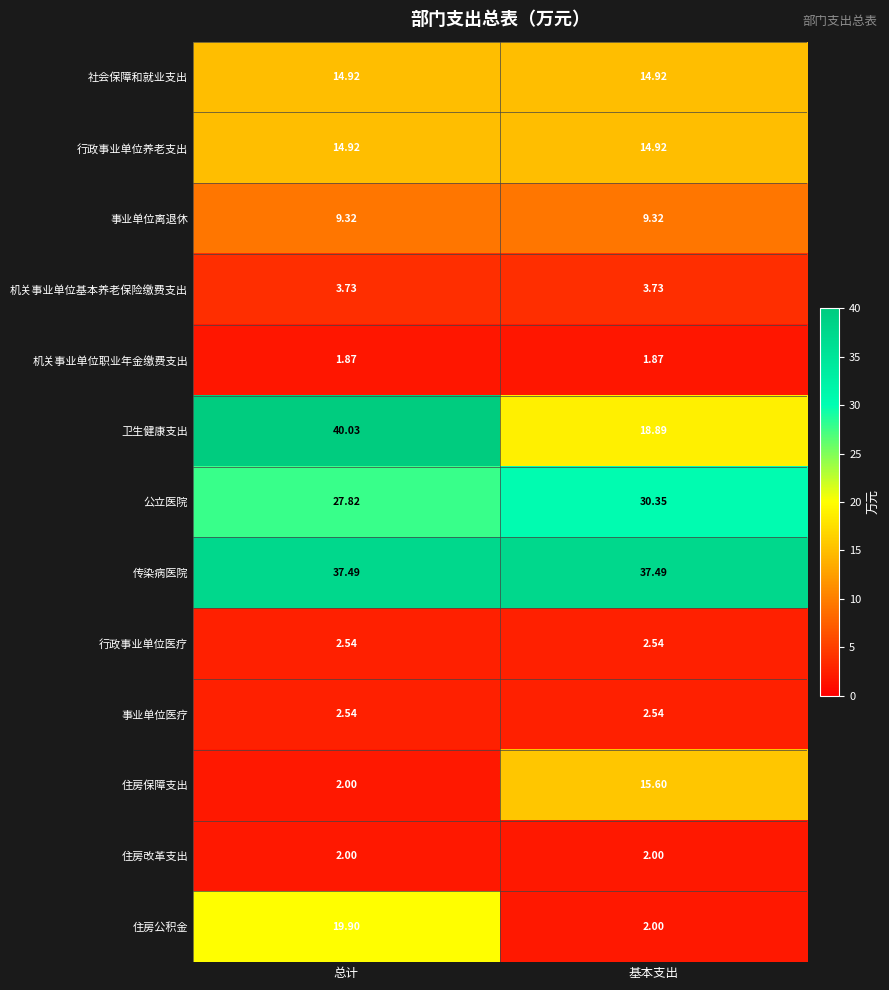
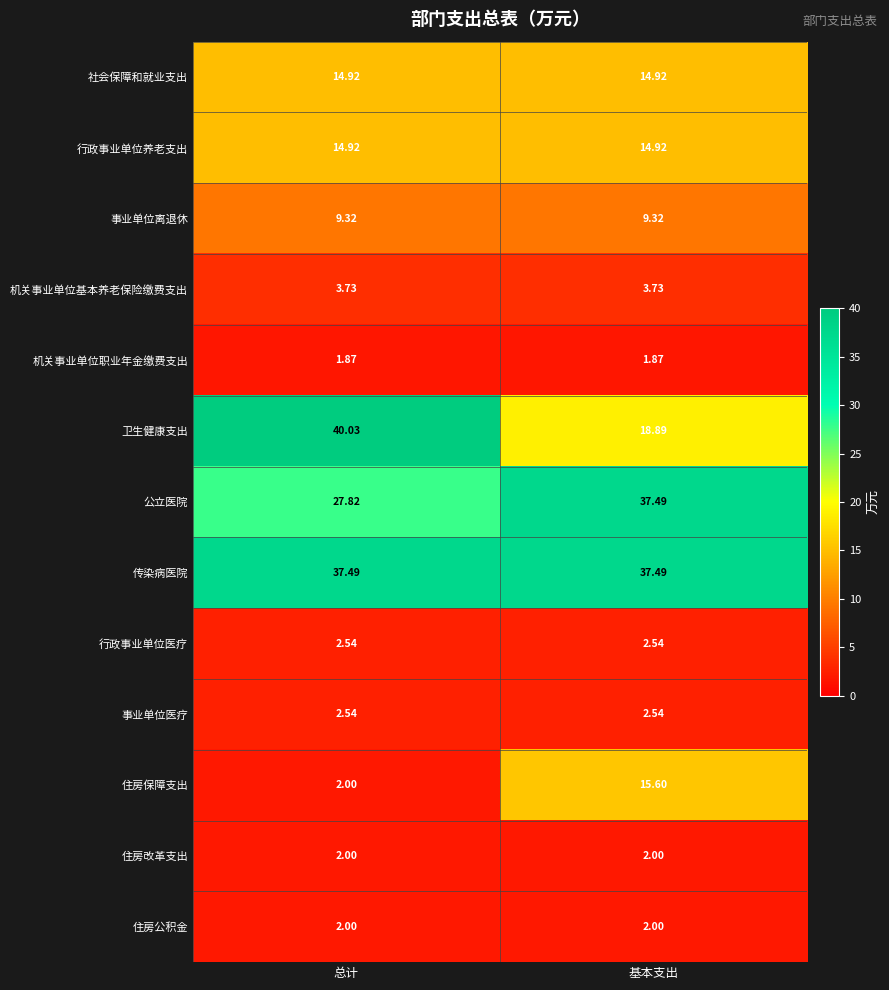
公立医院, 基本支出: 30.35 -> 37.49
住房公积金, 总计: 19.90 -> 2.00
